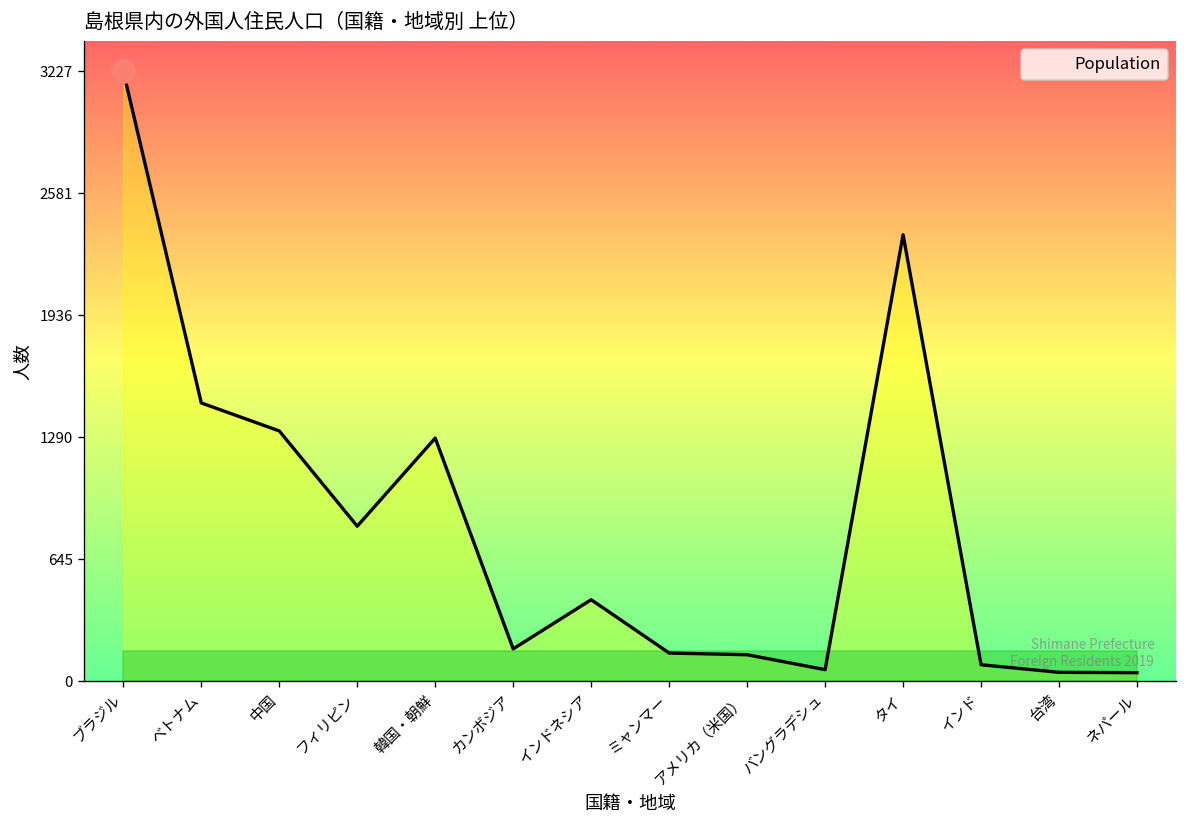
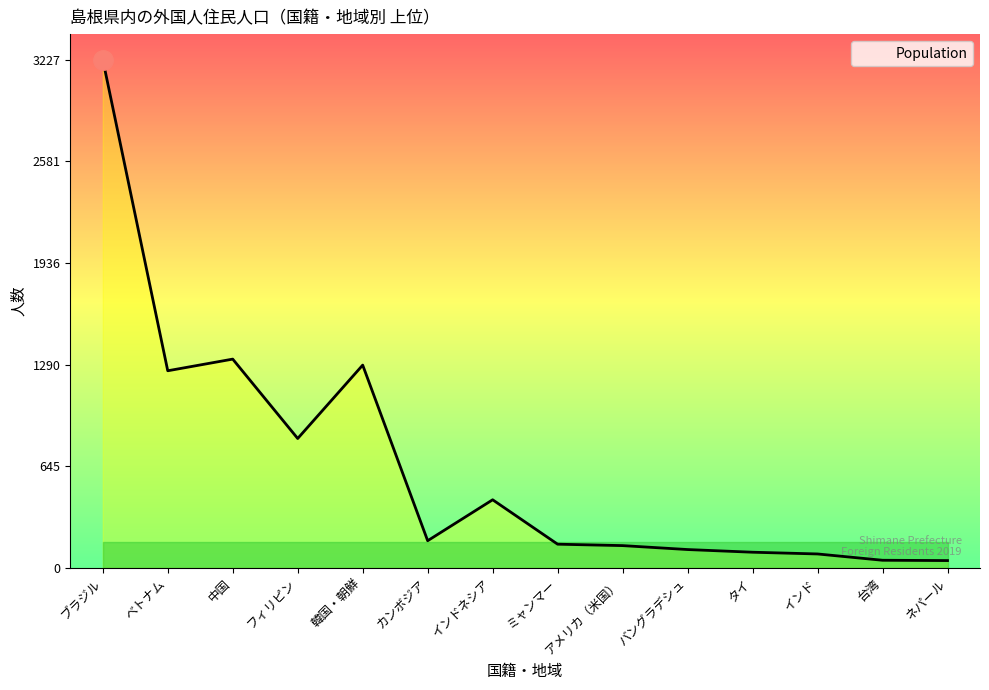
Population, ベトナム: 1470 -> 1250
Population, バングラデシュ: 60 -> 120
Population, タイ: 2360 -> 100
